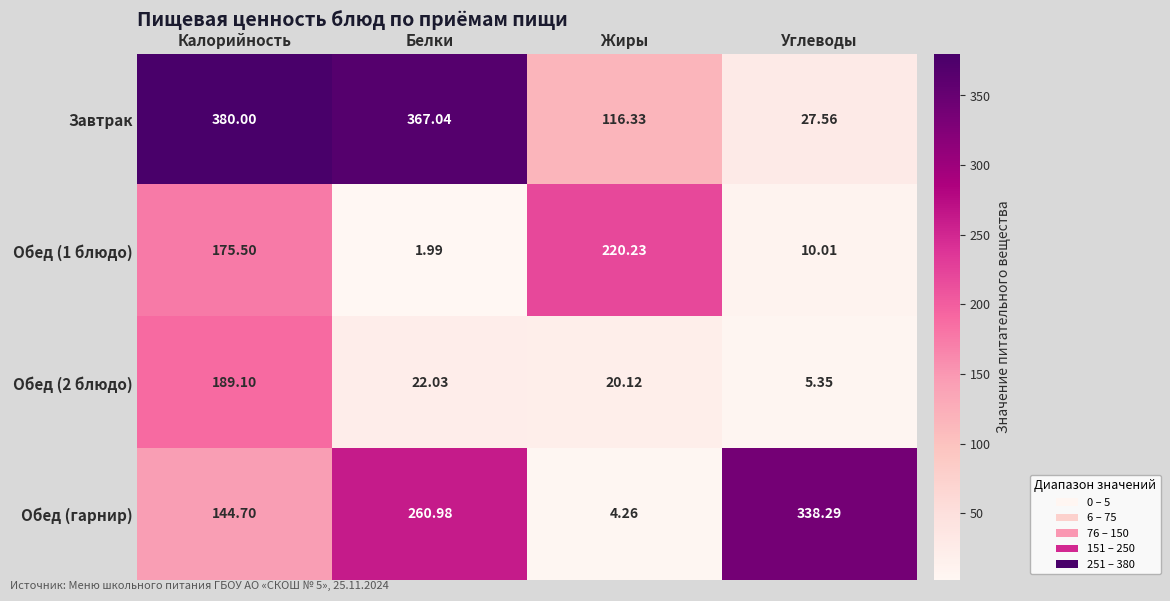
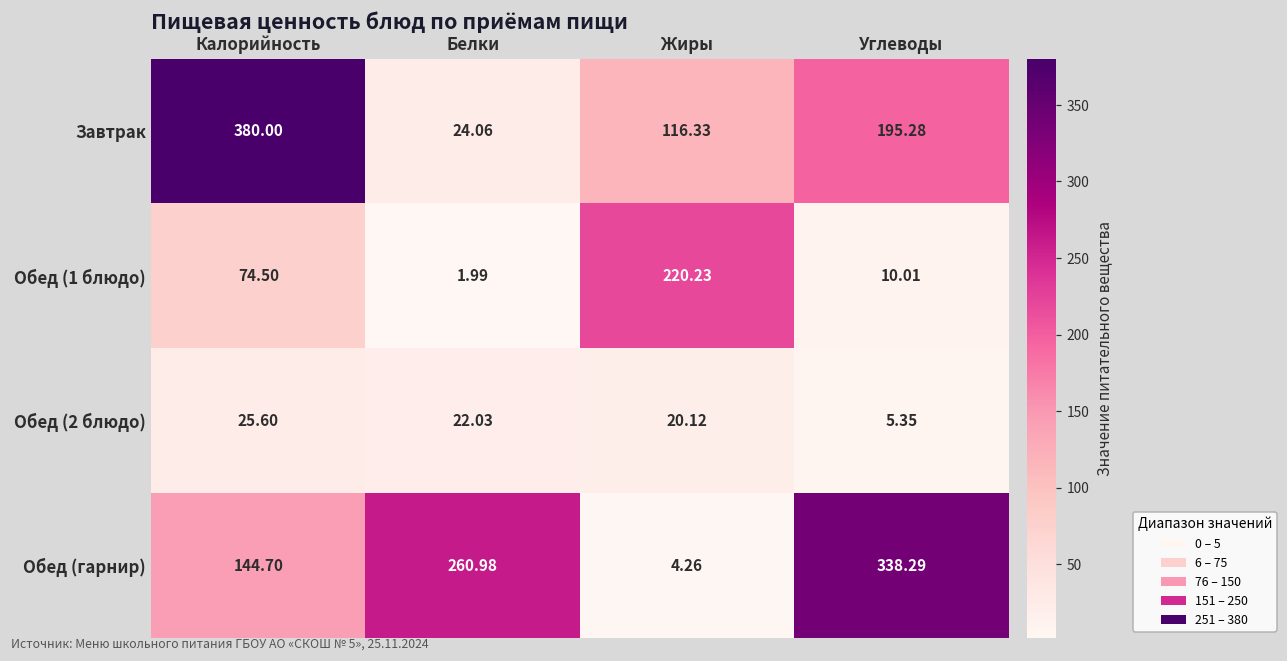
Завтрак, Белки: 367.04 -> 24.06
Завтрак, Углеводы: 27.56 -> 195.28
Обед (1 блюдо), Калорийность: 175.50 -> 74.50
Обед (2 блюдо), Калорийность: 189.10 -> 25.60
